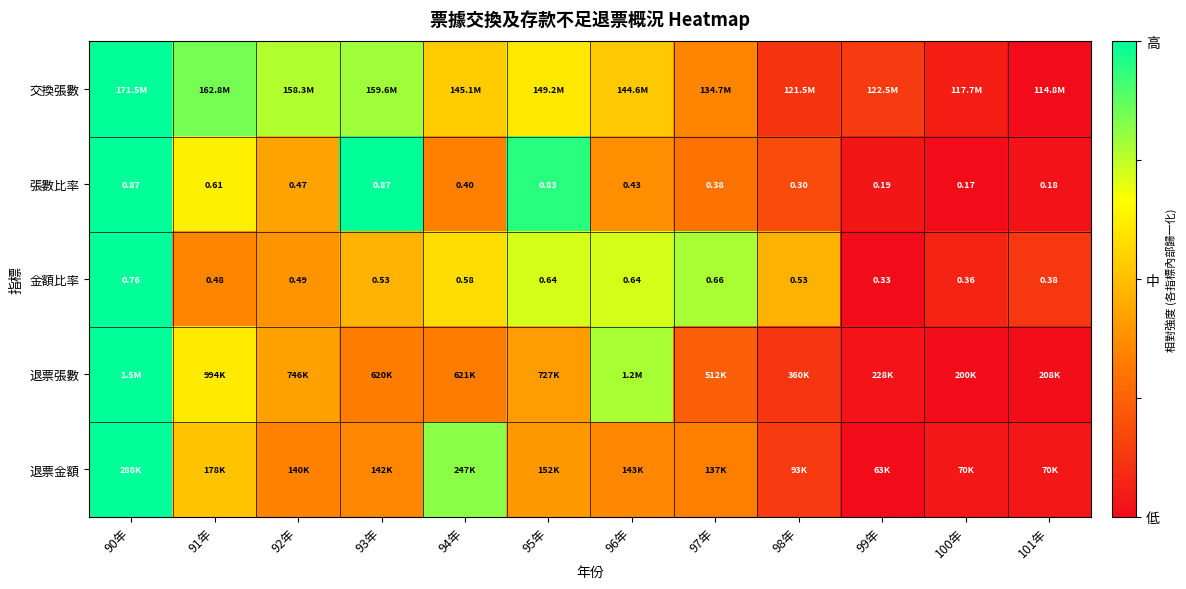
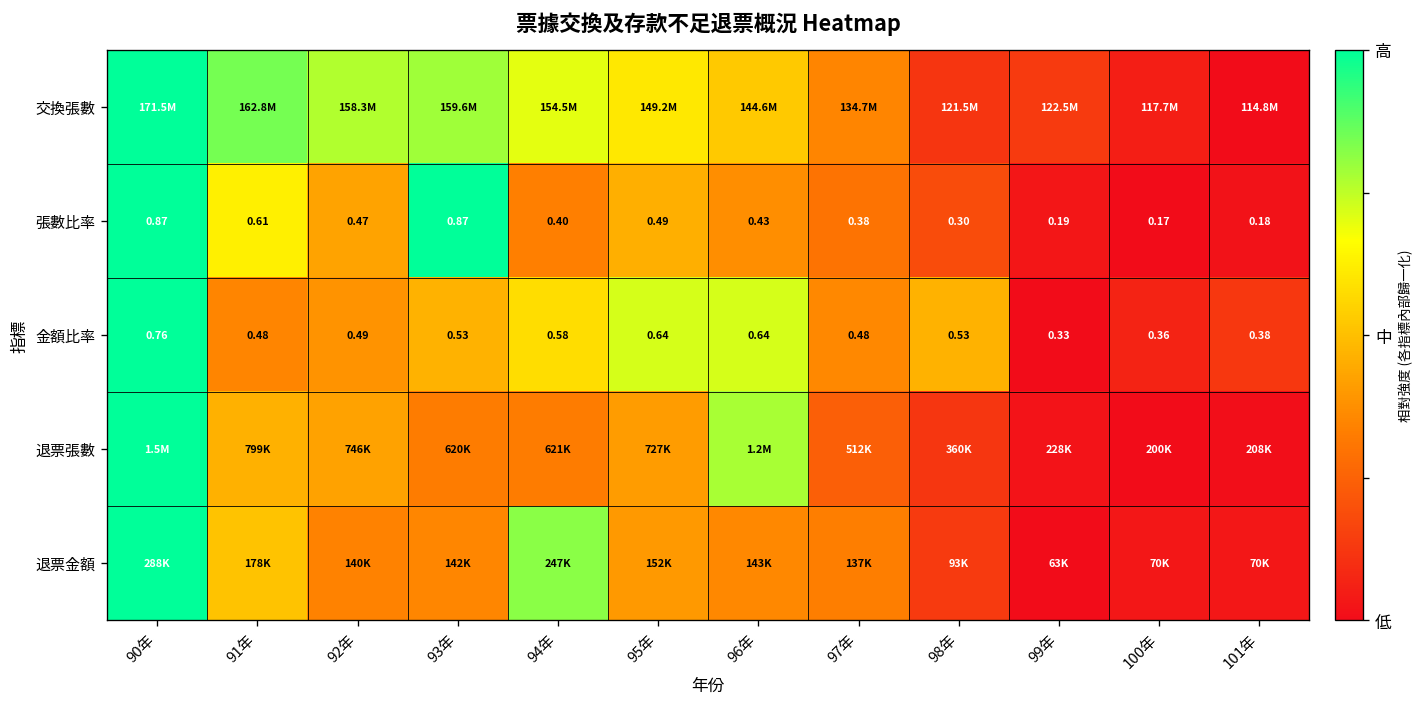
交換張數, 94年: 145.1M -> 154.5M
張數比率, 95年: 0.83 -> 0.49
金額比率, 97年: 0.66 -> 0.48
退票張數, 91年: 994K -> 799K
